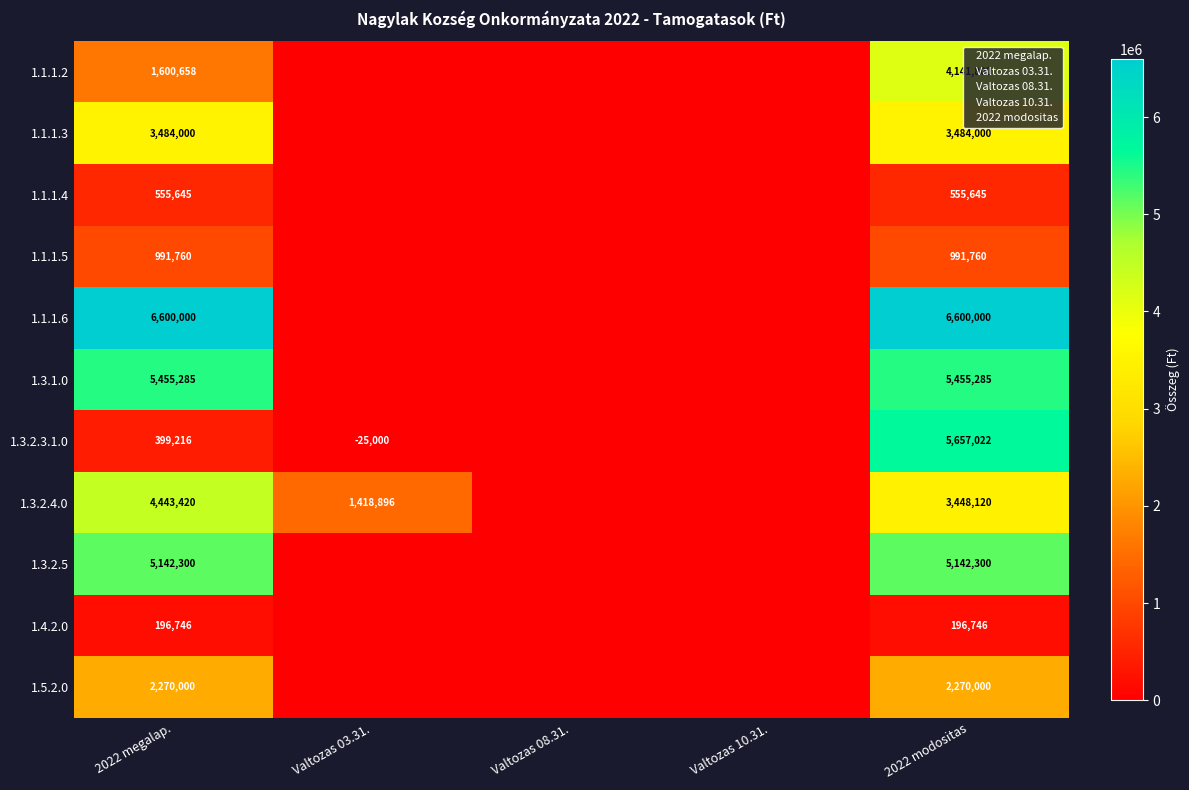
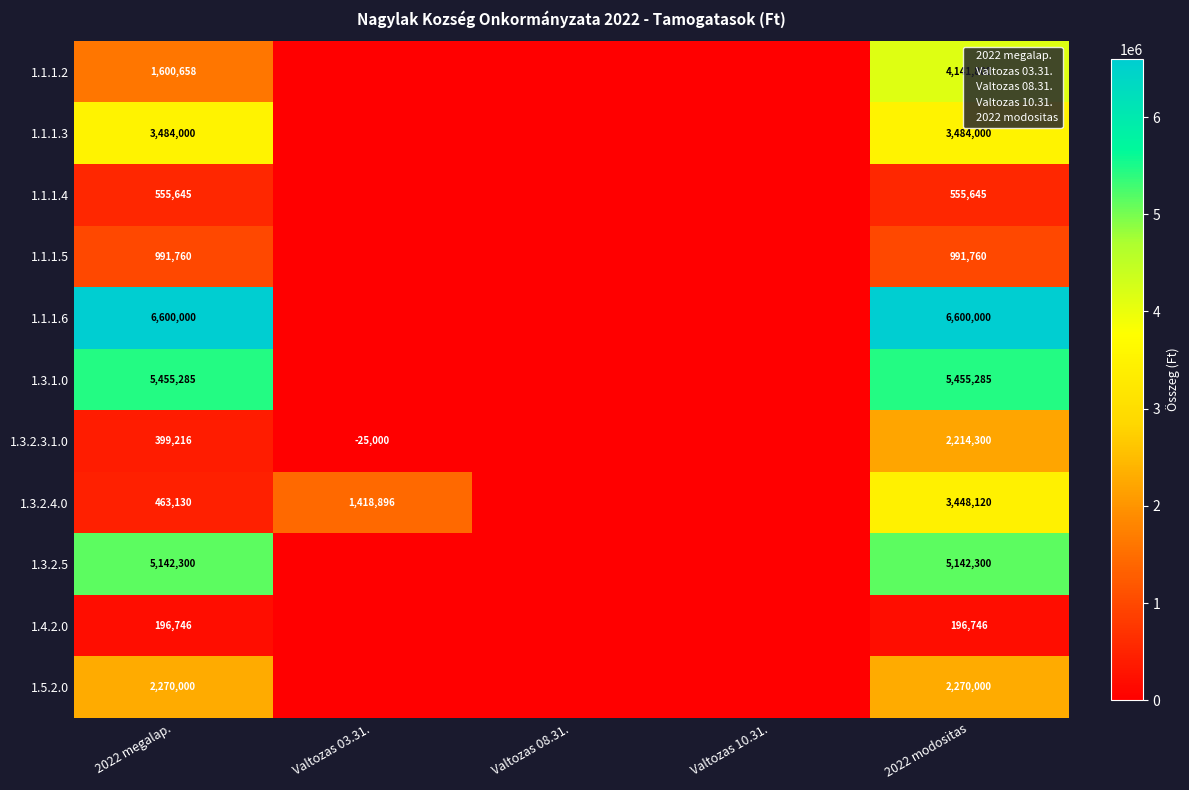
1.3.2.3.1.0, 2022 modositas: 5,657,022 -> 2,214,300
1.3.2.4.0, 2022 megalap.: 4,443,420 -> 463,130
